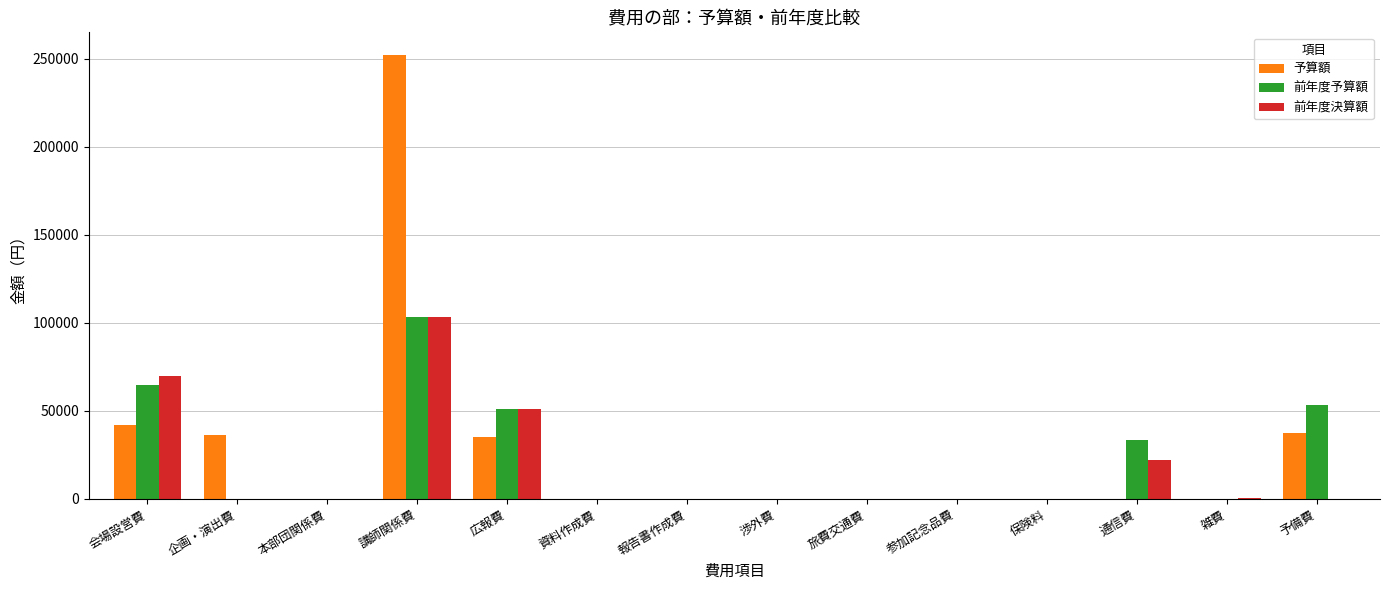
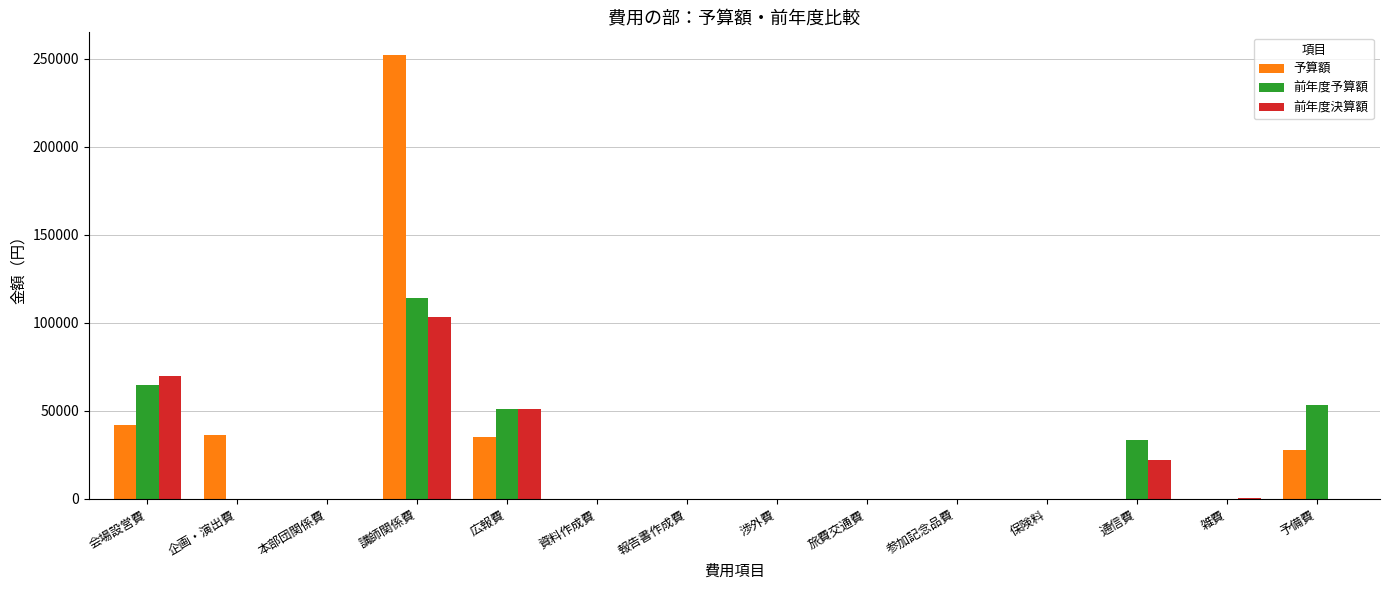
前年度予算額, 講師関係費: 104000 -> 114000
予算額, 予備費: 37000 -> 28000
